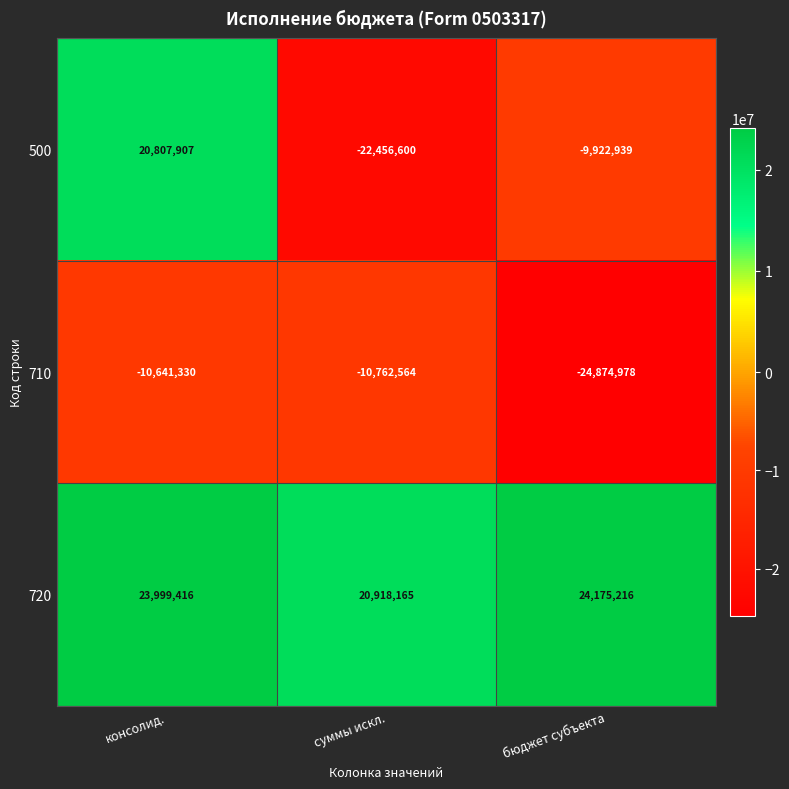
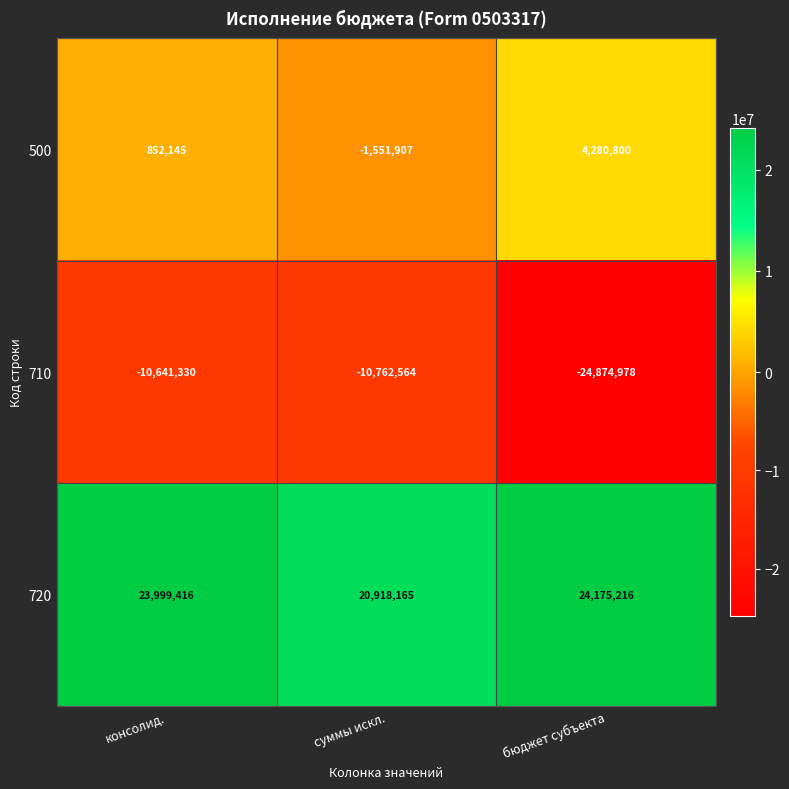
500, консолид.: 20,807,907 -> 852,145
500, суммы искл.: -22,456,600 -> -1,551,907
500, бюджет субъекта: -9,922,939 -> 4,280,800
